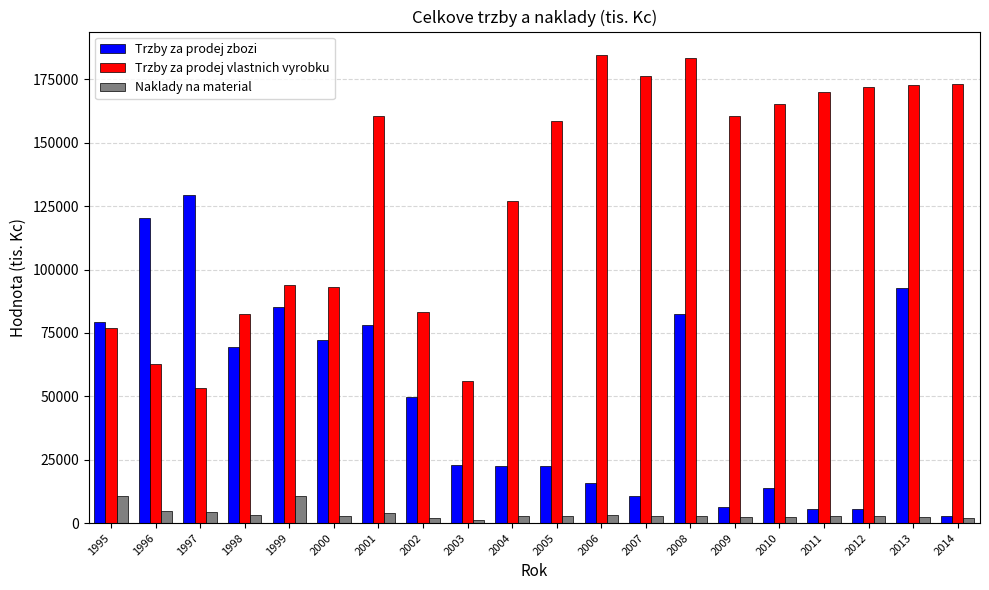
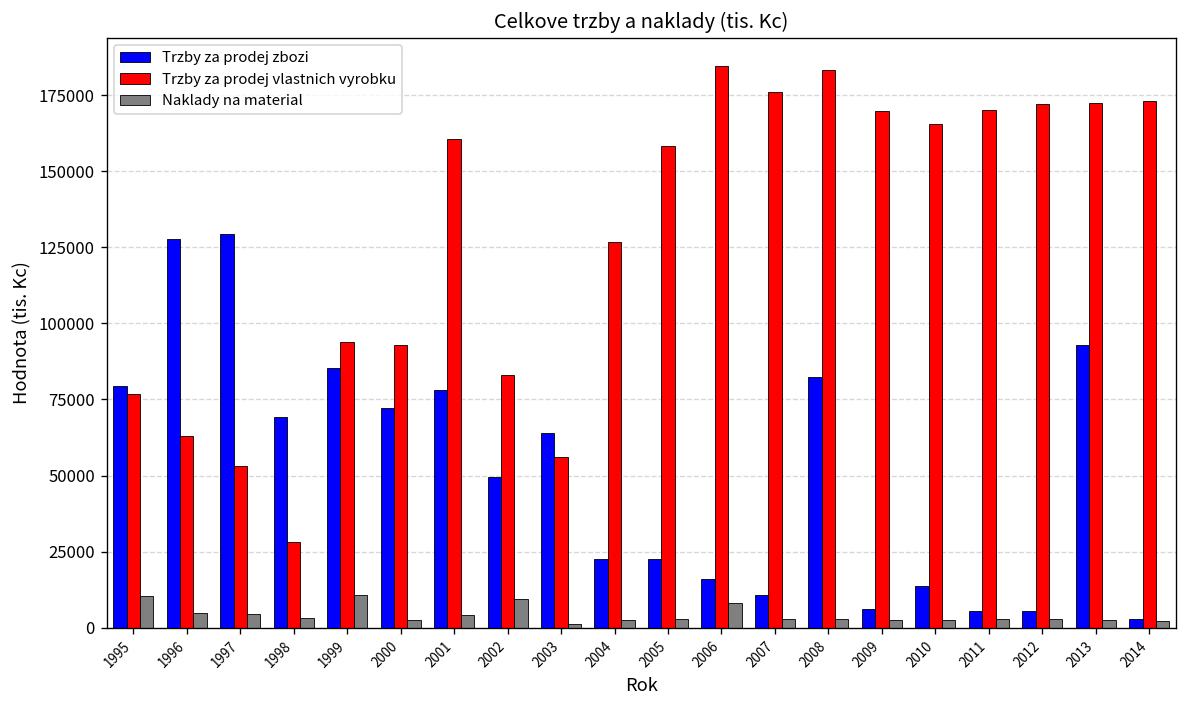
Trzby za prodej zbozi, 1996: 120000 -> 128000
Trzby za prodej vlastnich vyrobku, 1998: 82000 -> 28000
Naklady na material, 2002: 2000 -> 9000
Trzby za prodej zbozi, 2003: 23000 -> 64000
Naklady na material, 2006: 3000 -> 8000
Trzby za prodej vlastnich vyrobku, 2009: 161000 -> 170000
